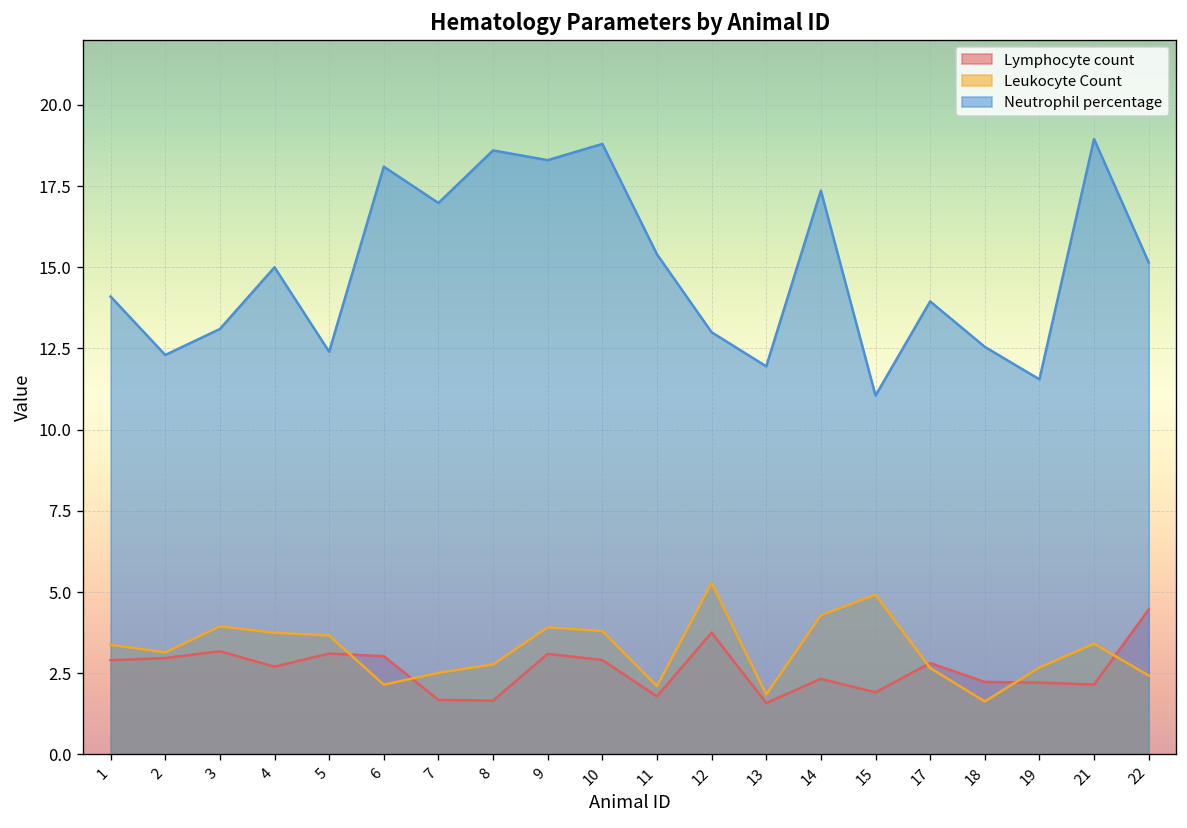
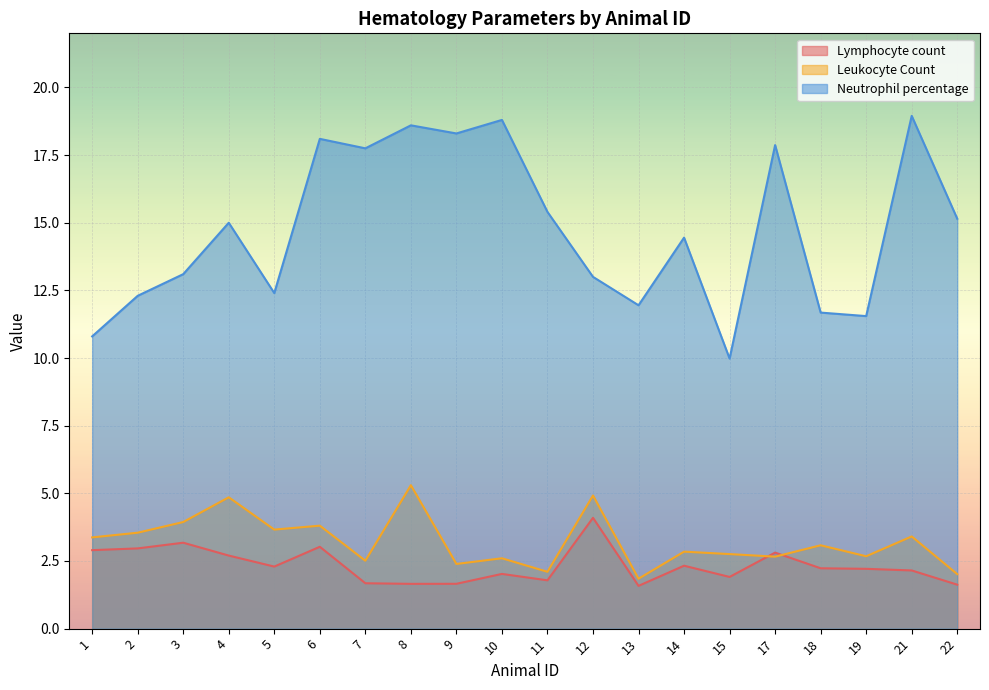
Neutrophil percentage, 1: 14.1 -> 10.8
Leukocyte Count, 2: 3.1 -> 3.5
Leukocyte Count, 4: 3.7 -> 4.9
Lymphocyte count, 5: 3.1 -> 2.3
Leukocyte Count, 6: 2.1 -> 3.8
Neutrophil percentage, 7: 17.0 -> 17.8
Leukocyte Count, 8: 2.8 -> 5.3
Lymphocyte count, 9: 3.1 -> 1.7
Leukocyte Count, 9: 3.9 -> 2.4
Lymphocyte count, 10: 2.9 -> 2.0
Leukocyte Count, 10: 3.8 -> 2.6
Lymphocyte count, 12: 3.7 -> 4.1
Leukocyte Count, 12: 5.3 -> 4.9
Leukocyte Count, 14: 4.3 -> 2.8
Neutrophil percentage, 14: 17.4 -> 14.5
Leukocyte Count, 15: 4.9 -> 2.8
Neutrophil percentage, 15: 11.1 -> 10.0
Neutrophil percentage, 17: 14.0 -> 17.9
Leukocyte Count, 18: 1.6 -> 3.1
Neutrophil percentage, 18: 12.6 -> 11.7
Lymphocyte count, 22: 4.5 -> 1.6
Leukocyte Count, 22: 2.4 -> 2.0
